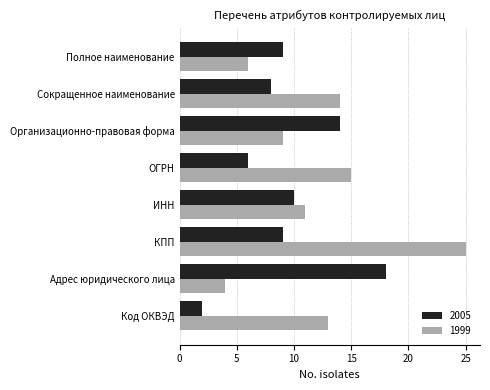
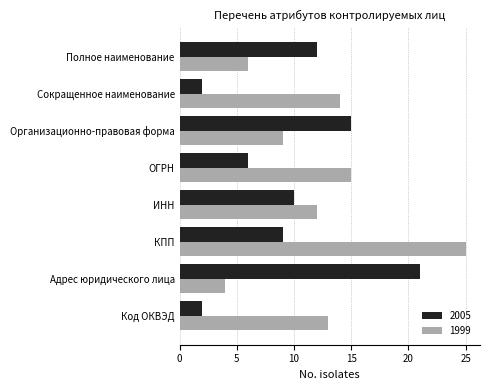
2005, Полное наименование: 9 -> 12
2005, Сокращенное наименование: 8 -> 2
2005, Организационно-правовая форма: 14 -> 15
1999, ИНН: 11 -> 12
2005, Адрес юридического лица: 18 -> 21
